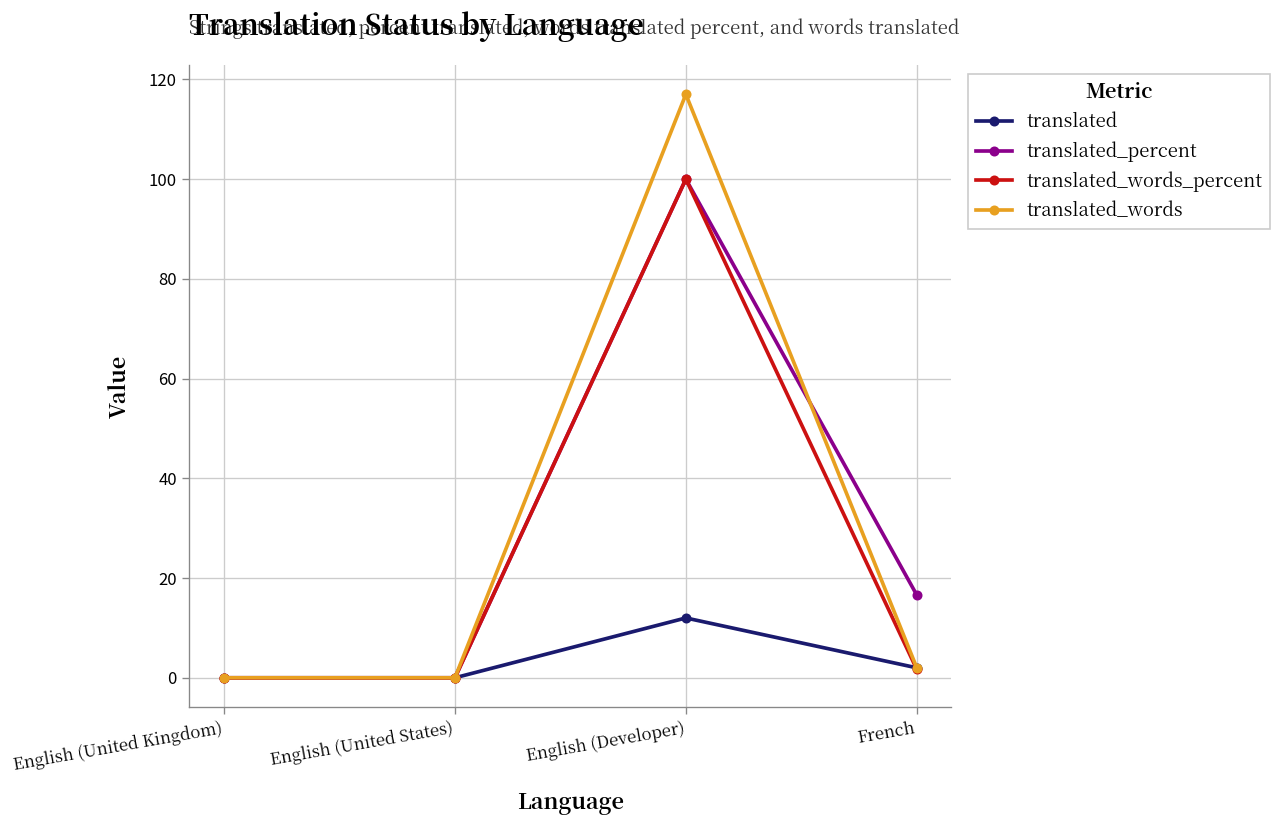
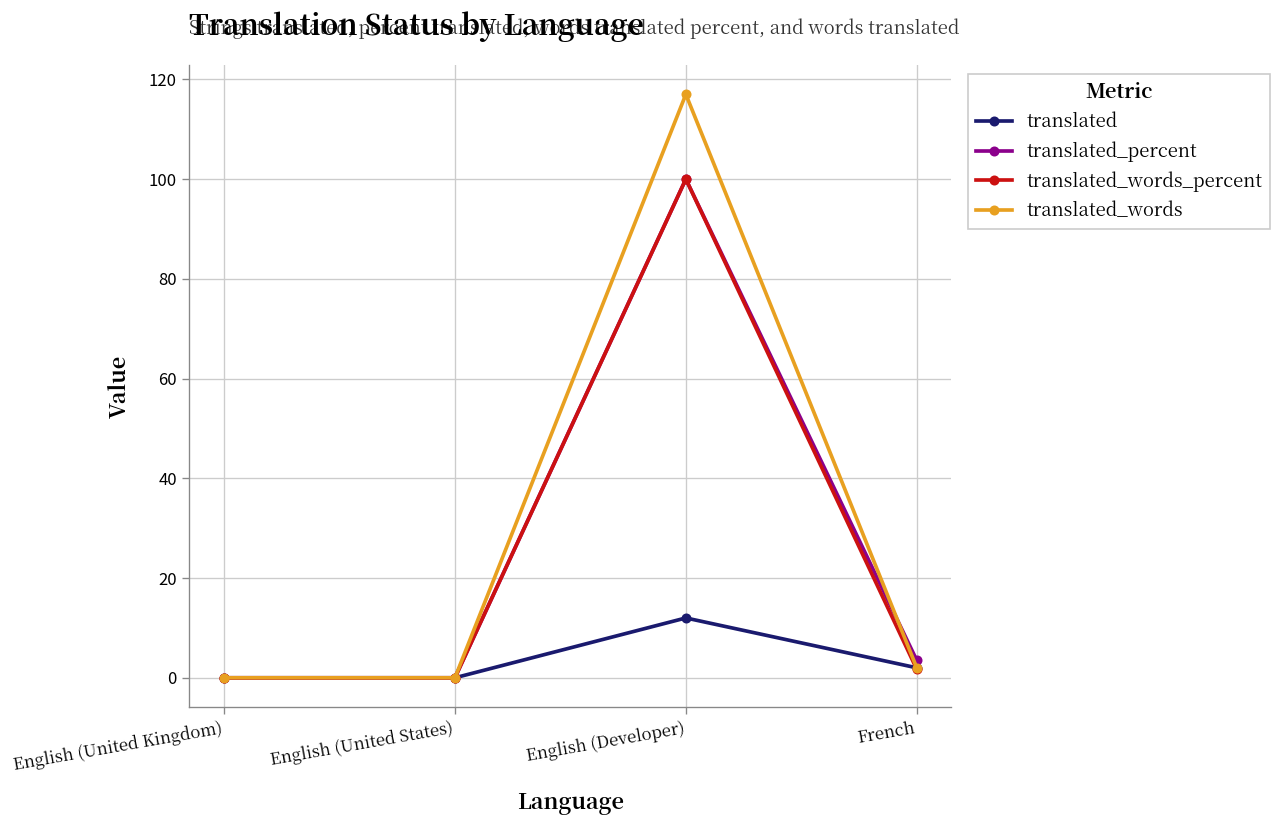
translated_percent, French: 17 -> 4
